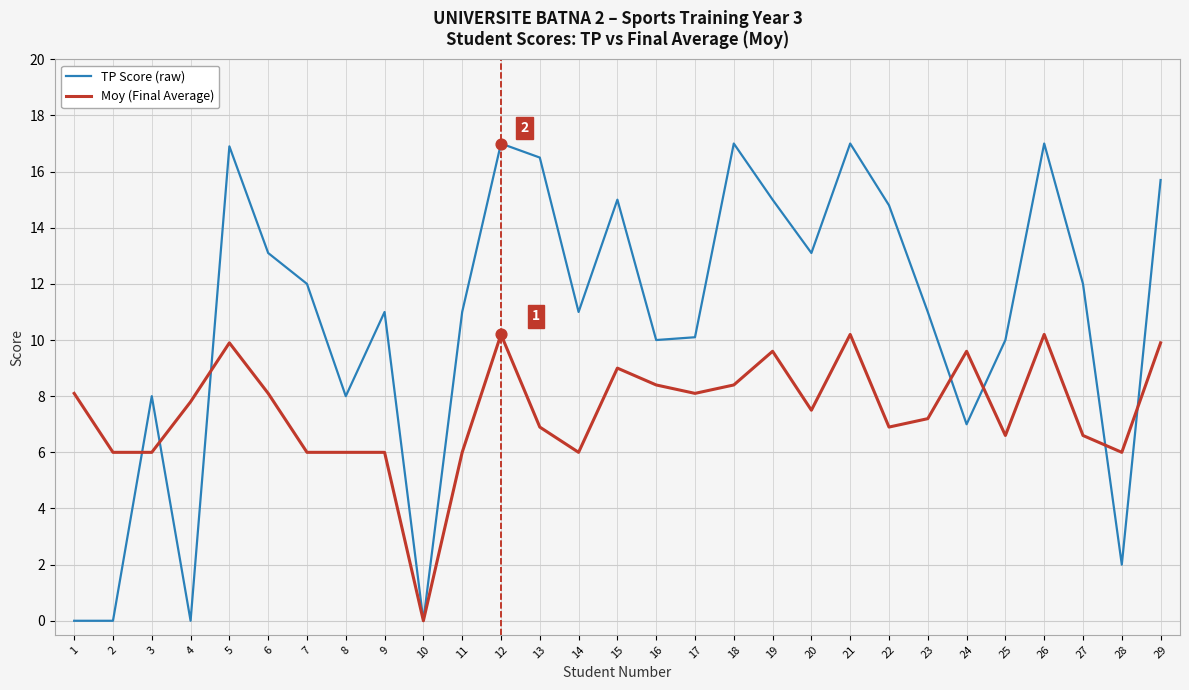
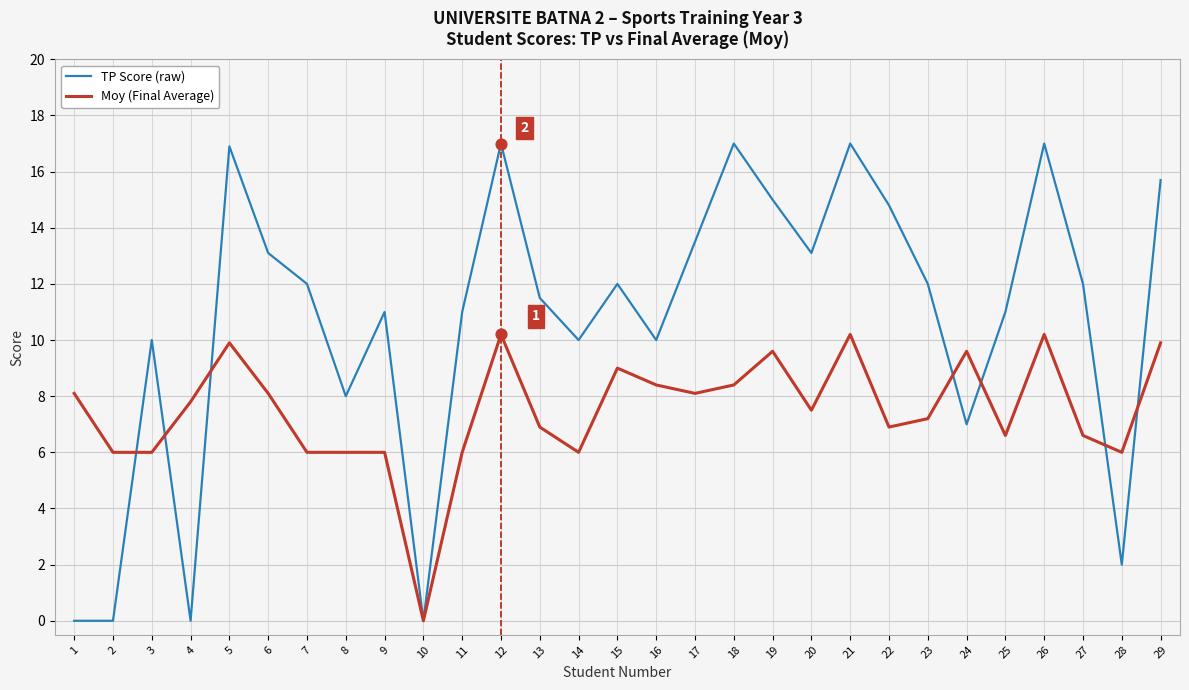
TP Score (raw), 3: 8 -> 10
TP Score (raw), 13: 16.5 -> 11.5
TP Score (raw), 14: 11 -> 10
TP Score (raw), 15: 15 -> 12
TP Score (raw), 17: 10.1 -> 13.5
TP Score (raw), 23: 11 -> 12
TP Score (raw), 25: 10 -> 11
